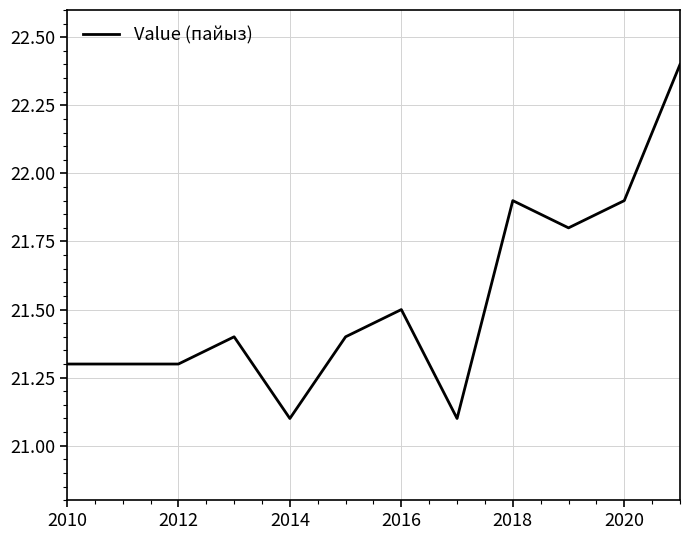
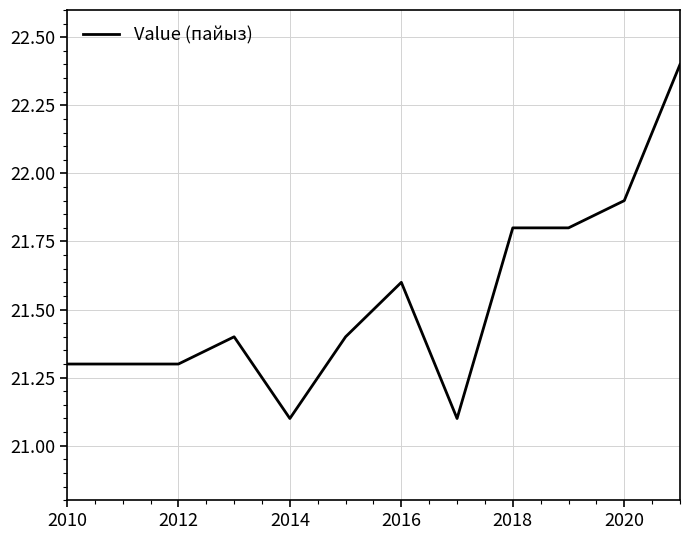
2016: 21.5 -> 21.6
2018: 21.9 -> 21.8
